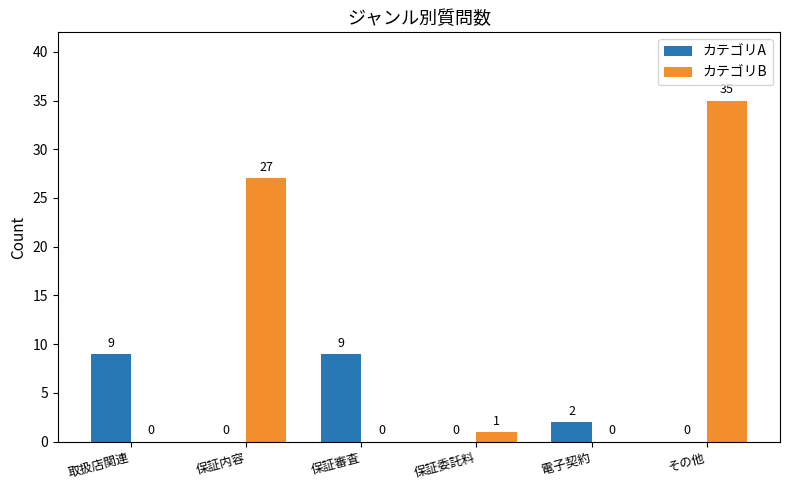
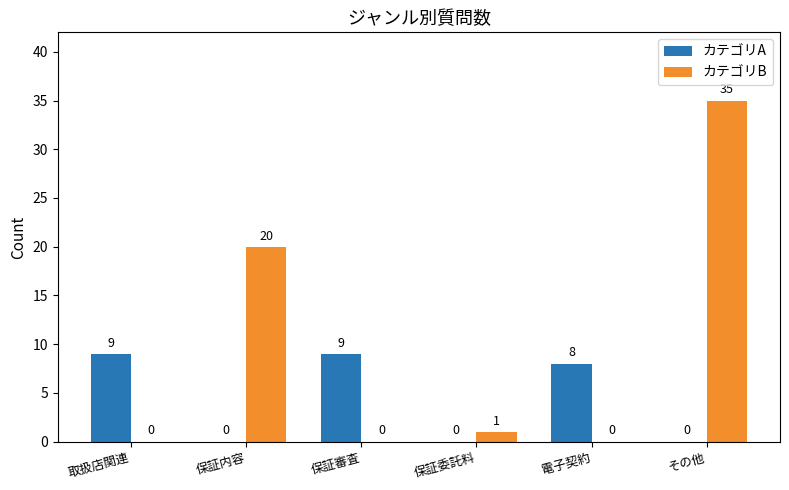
カテゴリB, 保証内容: 27 -> 20
カテゴリA, 電子契約: 2 -> 8
